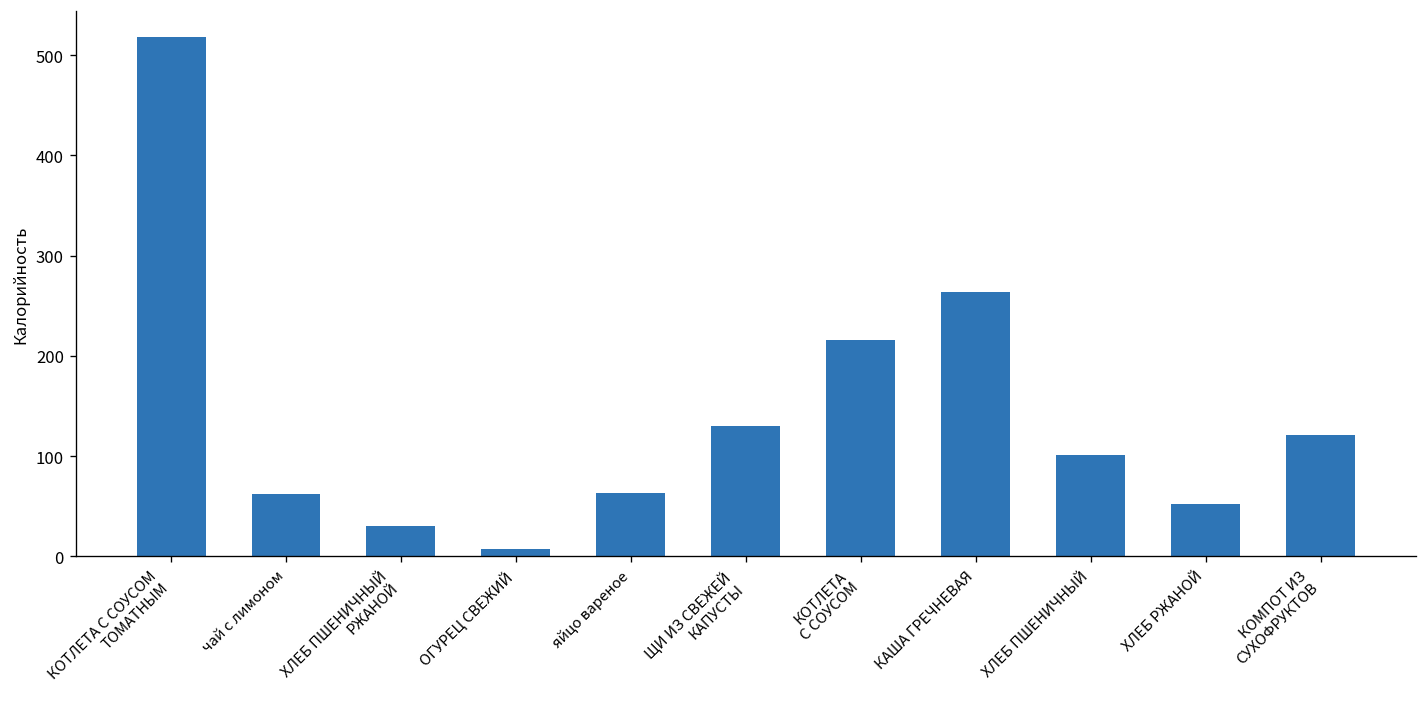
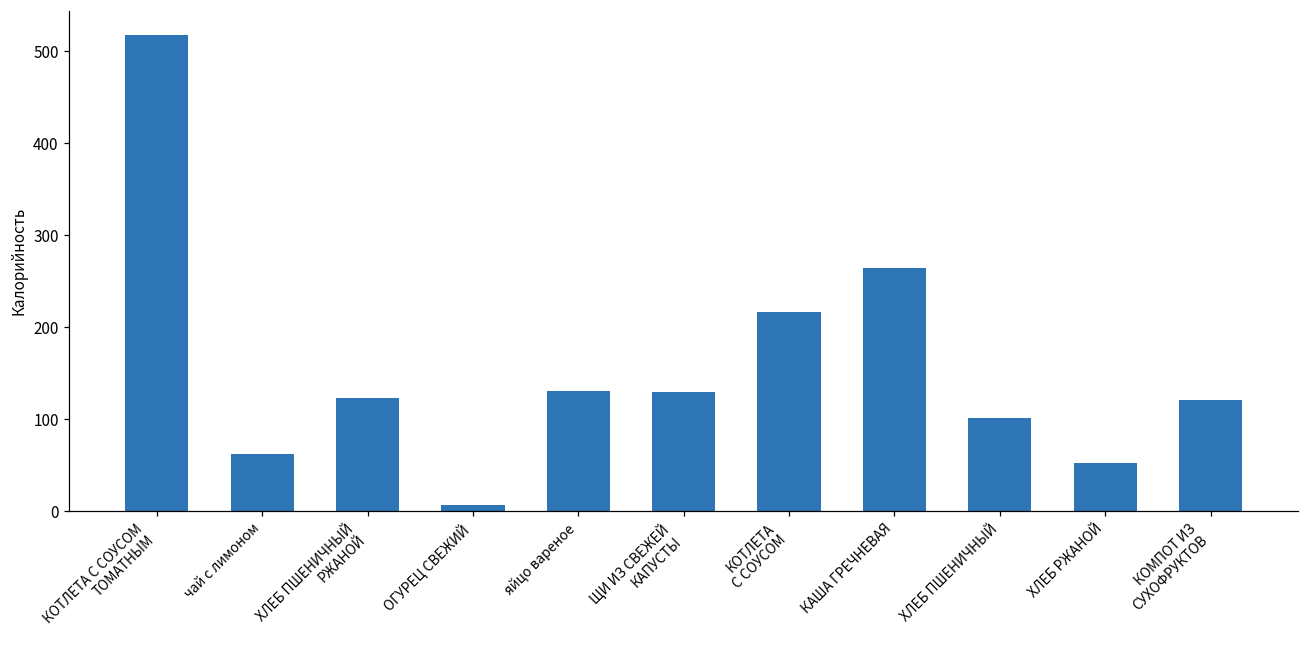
ХЛЕБ ПШЕНИЧНЫЙ РЖАНОЙ: 30 -> 120
яйцо вареное: 60 -> 130
